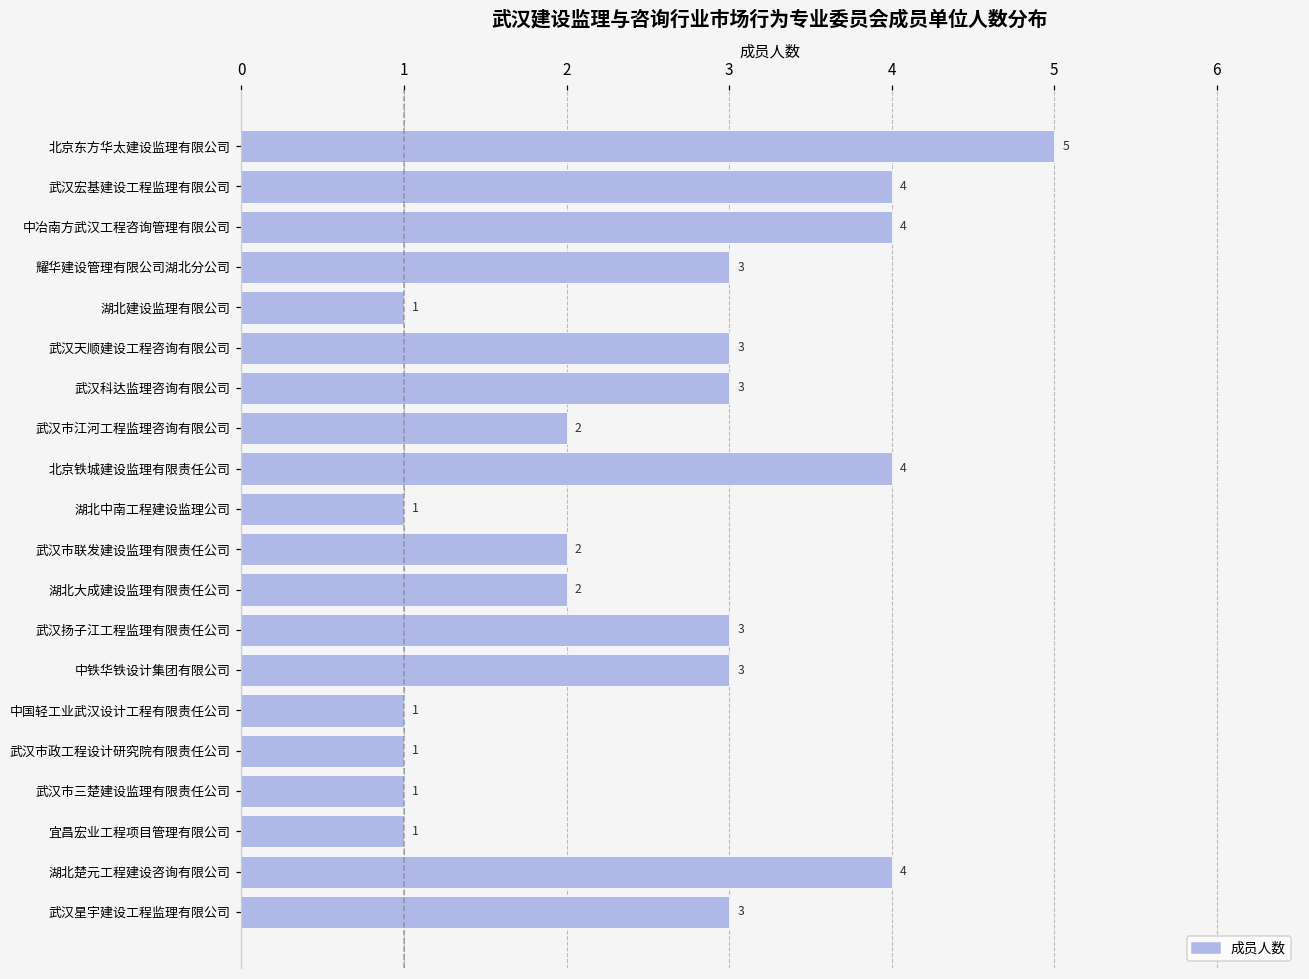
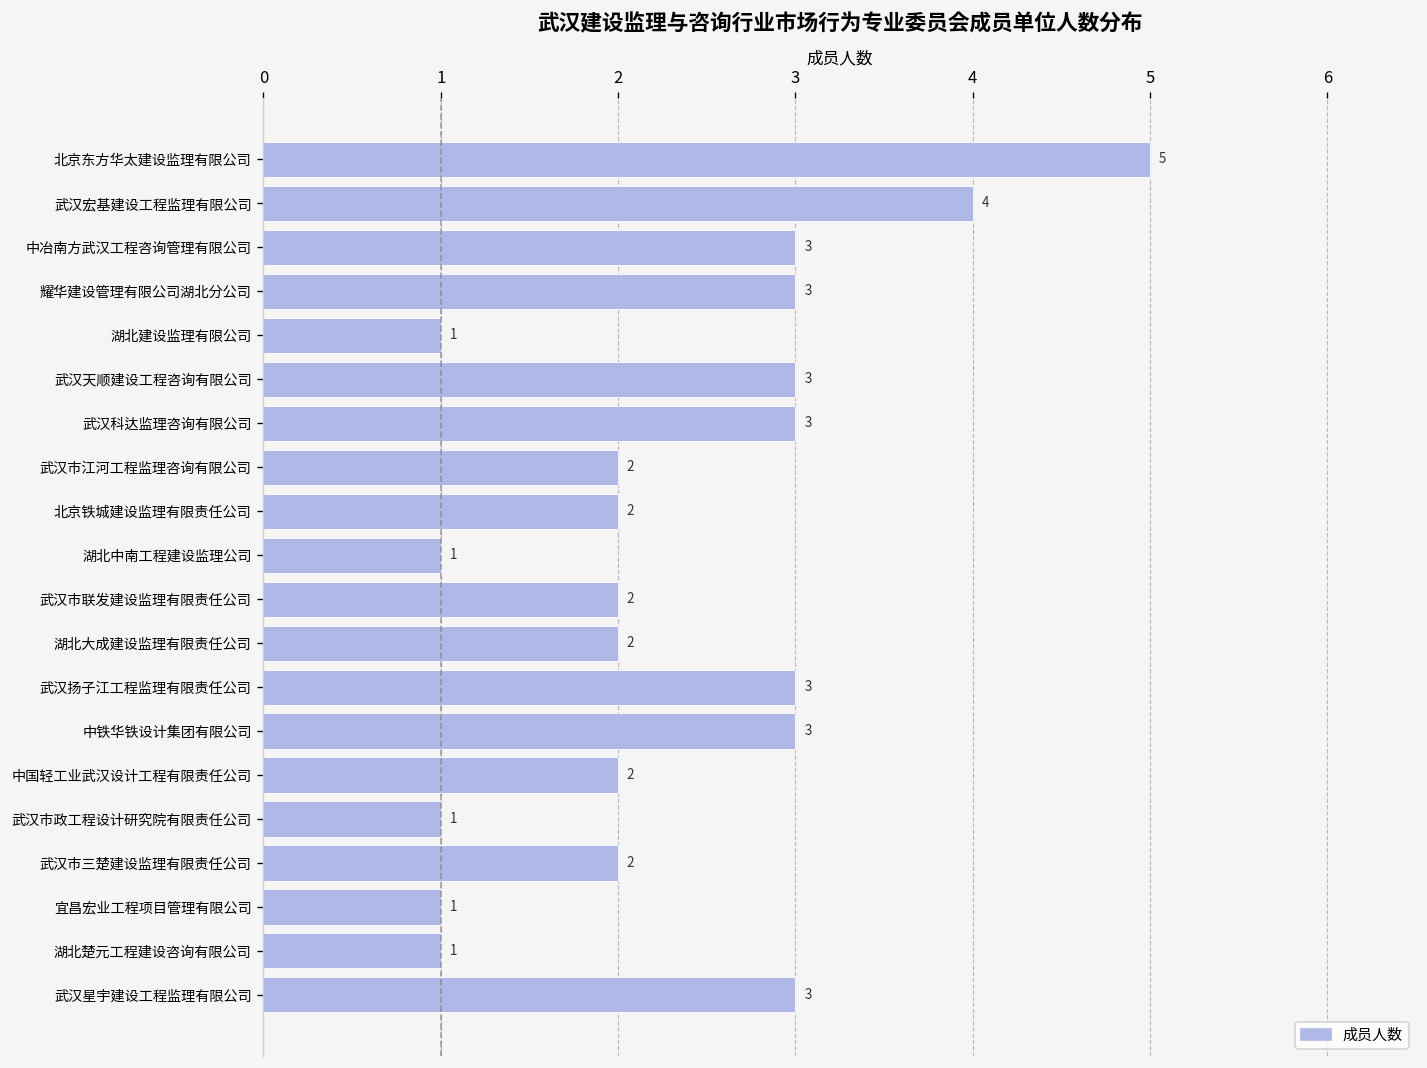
中冶南方武汉工程咨询管理有限公司: 4 -> 3
北京铁城建设监理有限责任公司: 4 -> 2
中国轻工业武汉设计工程有限责任公司: 1 -> 2
武汉市三楚建设监理有限责任公司: 1 -> 2
湖北楚元工程建设咨询有限公司: 4 -> 1
